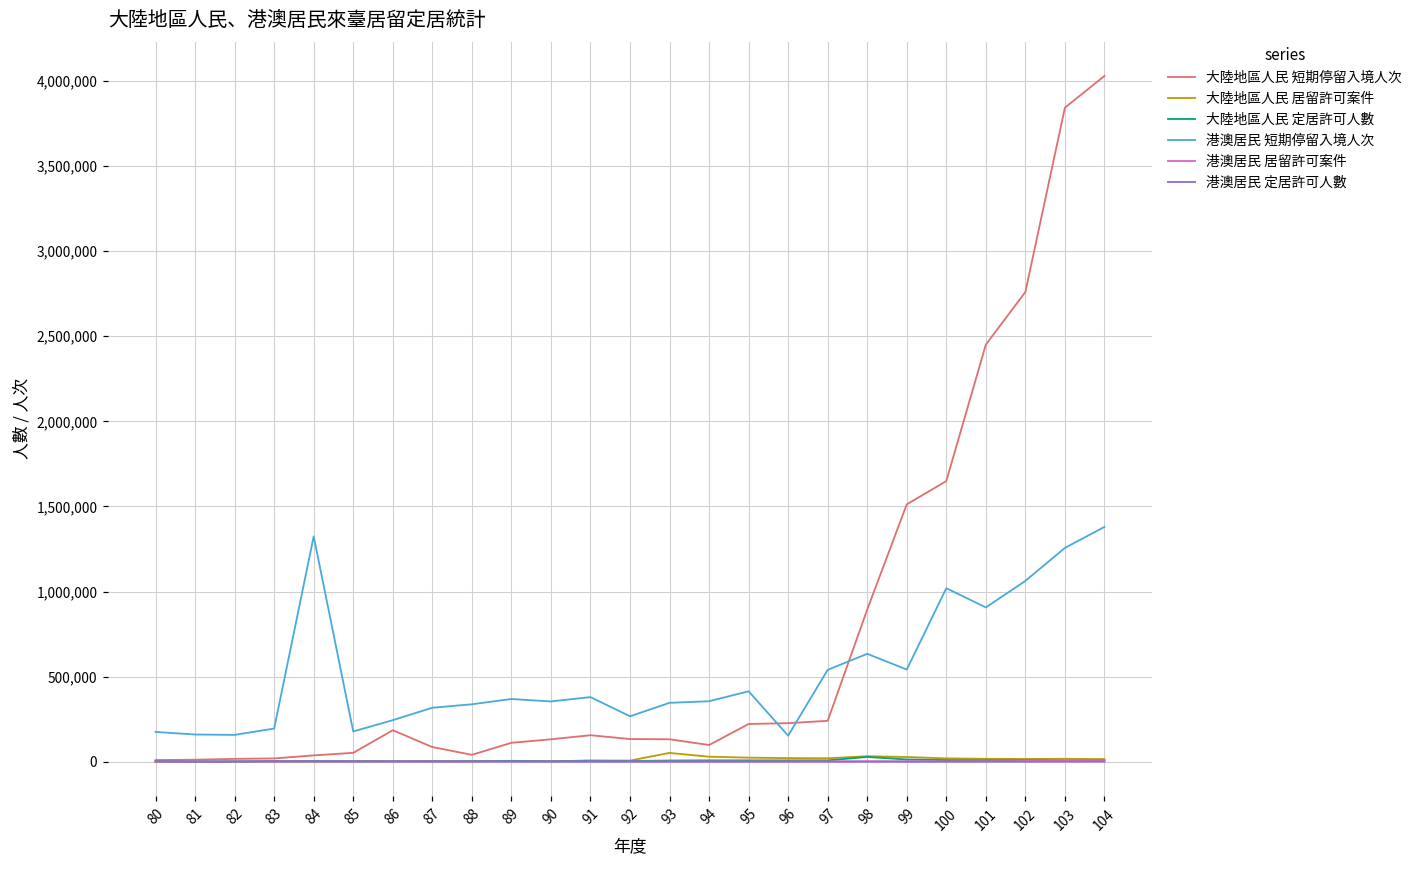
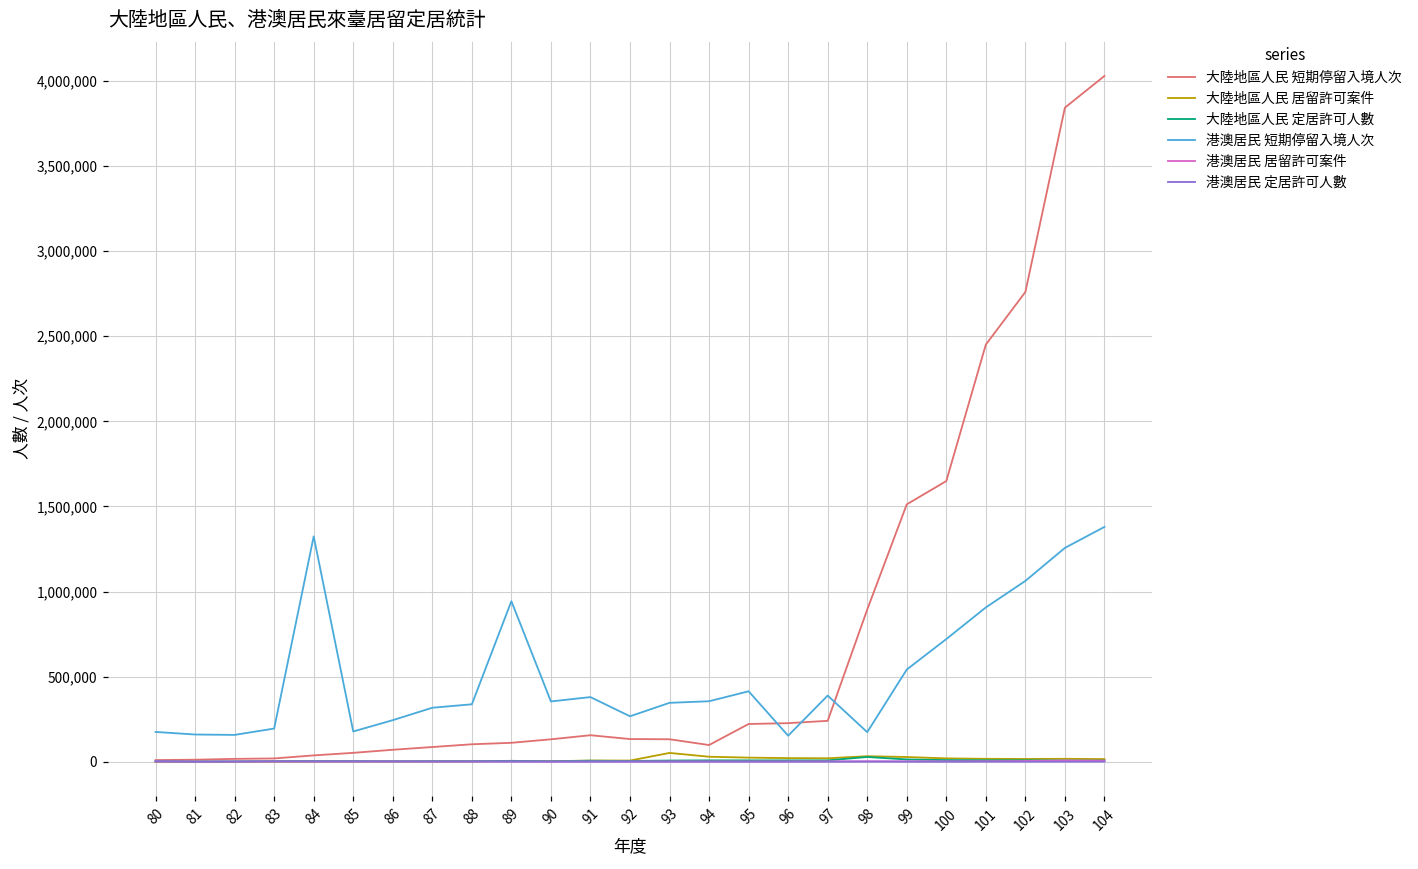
大陸地區人民 短期停留入境人次, 86: 190,000 -> 70,000
大陸地區人民 短期停留入境人次, 88: 40,000 -> 100,000
港澳居民 短期停留入境人次, 89: 370,000 -> 940,000
港澳居民 短期停留入境人次, 97: 540,000 -> 390,000
港澳居民 短期停留入境人次, 98: 630,000 -> 170,000
港澳居民 短期停留入境人次, 100: 1,020,000 -> 720,000
